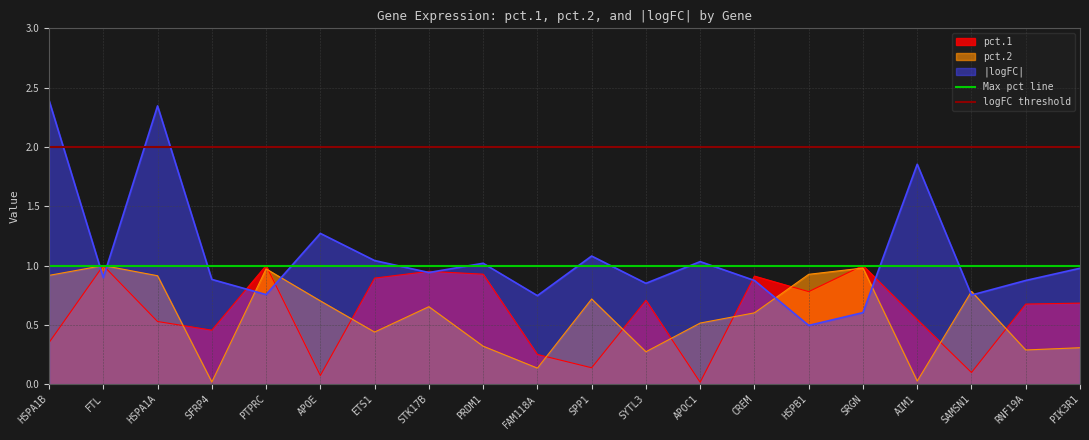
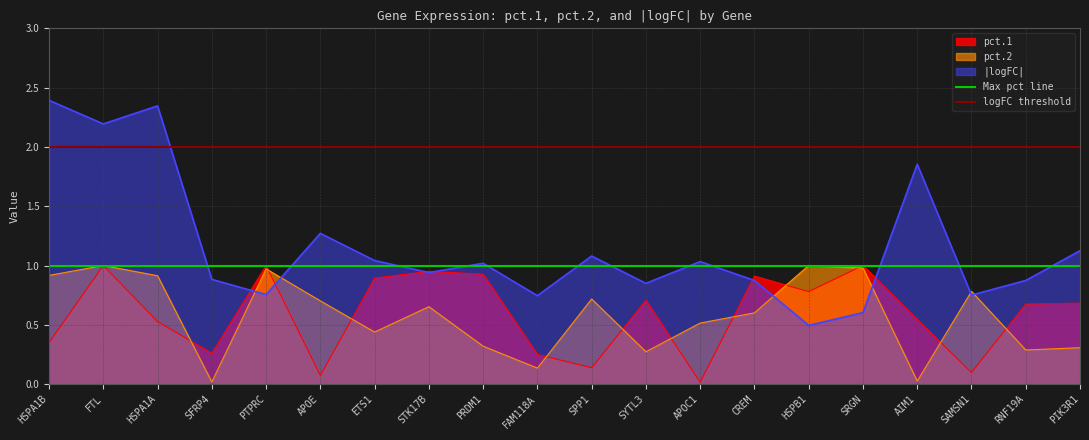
|logFC|, FTL: 0.90 -> 2.19
pct.1, SFRP4: 0.46 -> 0.26
pct.2, HSPB1: 0.93 -> 1.00
|logFC|, PIK3R1: 0.98 -> 1.13
